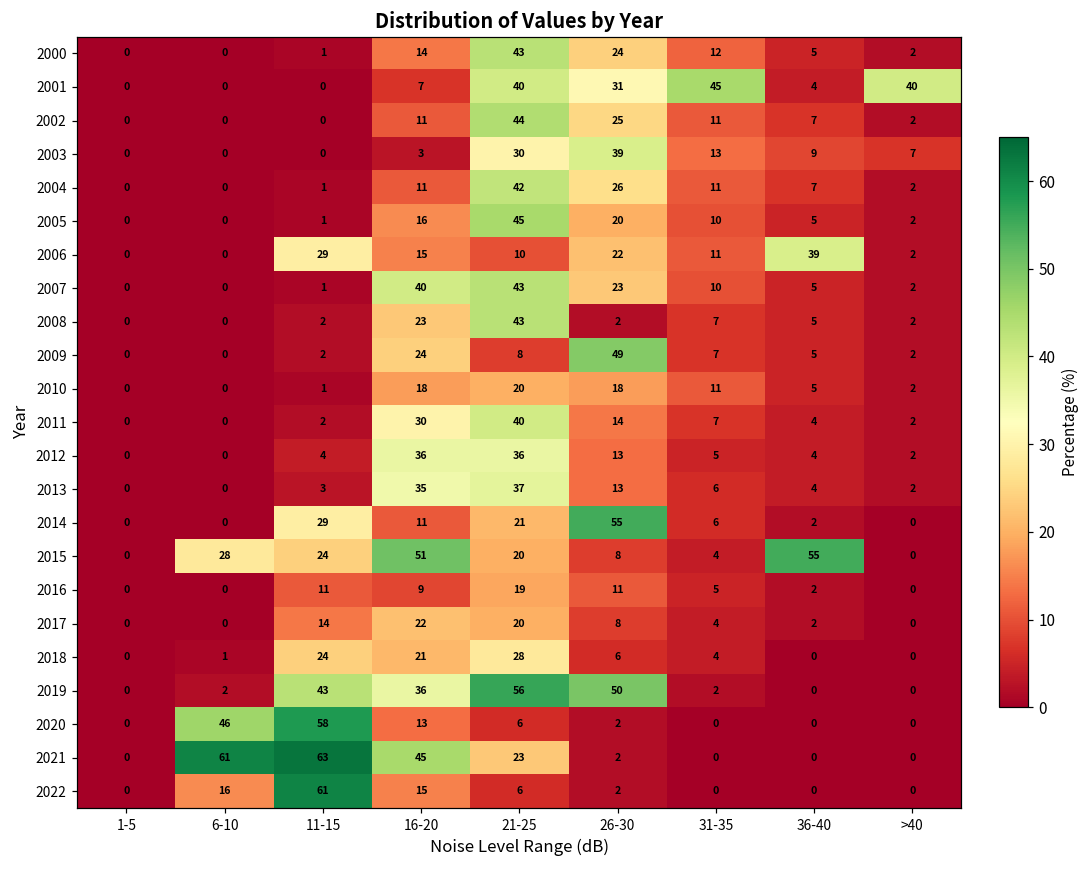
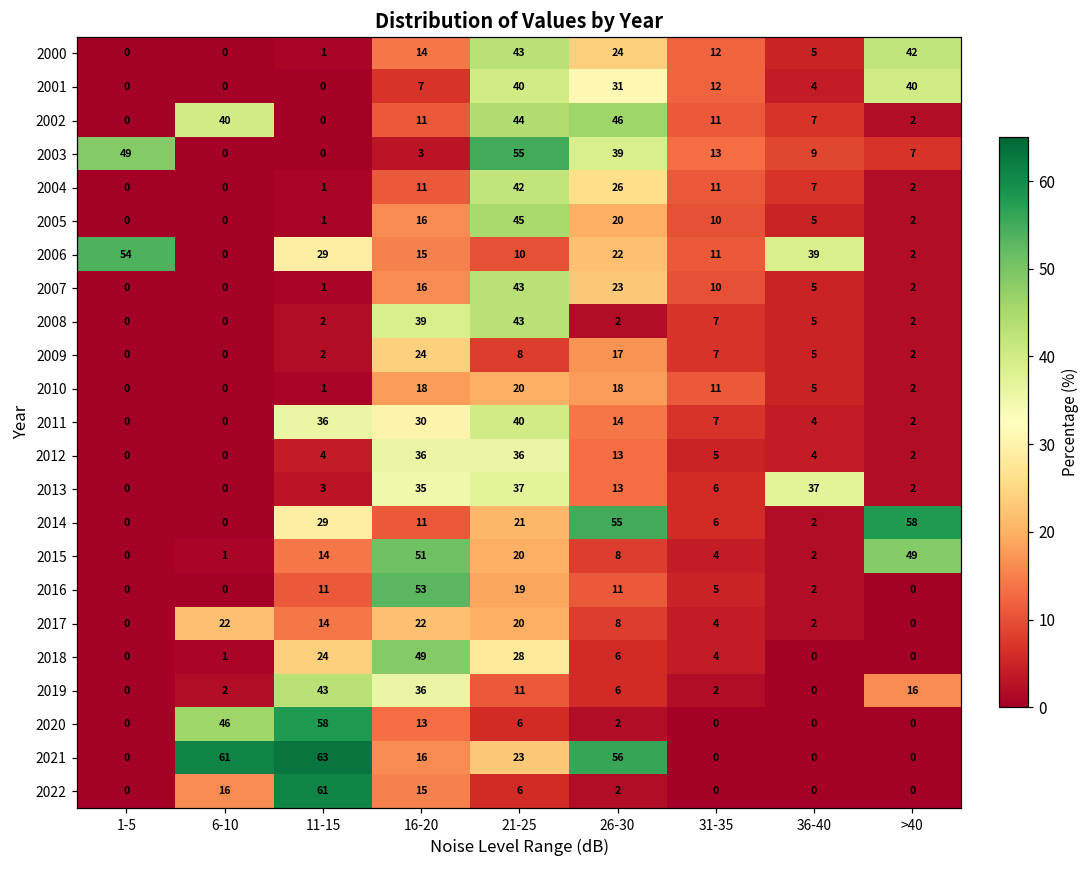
2000, >40: 2 -> 42
2001, 31-35: 45 -> 12
2002, 6-10: 0 -> 40
2002, 26-30: 25 -> 46
2003, 1-5: 0 -> 49
2003, 21-25: 30 -> 55
2006, 1-5: 0 -> 54
2007, 16-20: 40 -> 16
2008, 16-20: 23 -> 39
2009, 26-30: 49 -> 17
2011, 11-15: 2 -> 36
2013, 36-40: 4 -> 37
2014, >40: 0 -> 58
2015, 6-10: 28 -> 1
2015, 11-15: 24 -> 14
2015, 36-40: 55 -> 2
2015, >40: 0 -> 49
2016, 16-20: 9 -> 53
2017, 6-10: 0 -> 22
2018, 16-20: 21 -> 49
2019, 21-25: 56 -> 11
2019, 26-30: 50 -> 6
2019, >40: 0 -> 16
2021, 16-20: 45 -> 16
2021, 26-30: 2 -> 56
